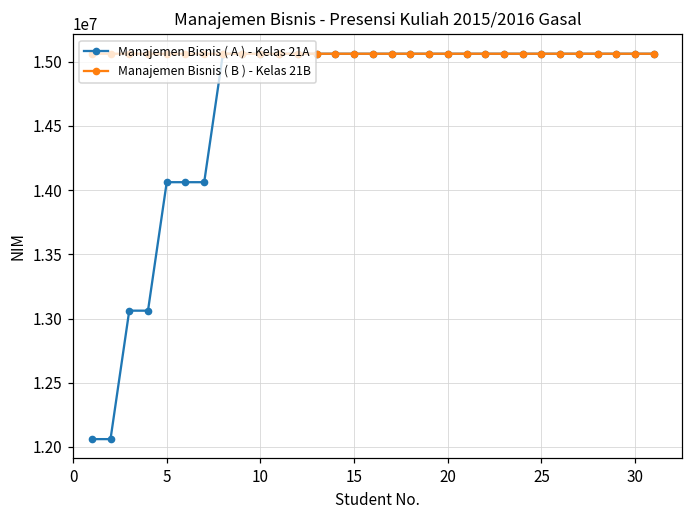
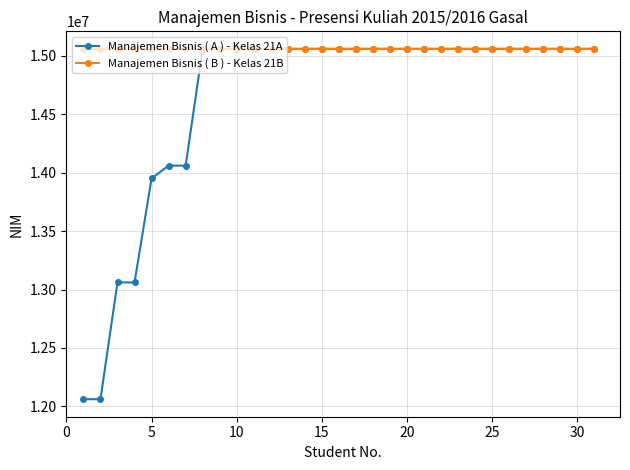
Manajemen Bisnis ( A ) - Kelas 21A, 5: 14060000 -> 13950000
